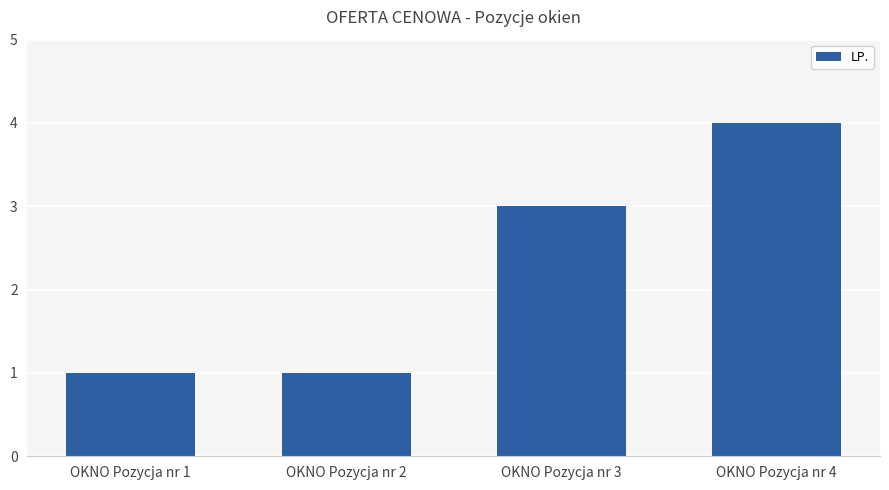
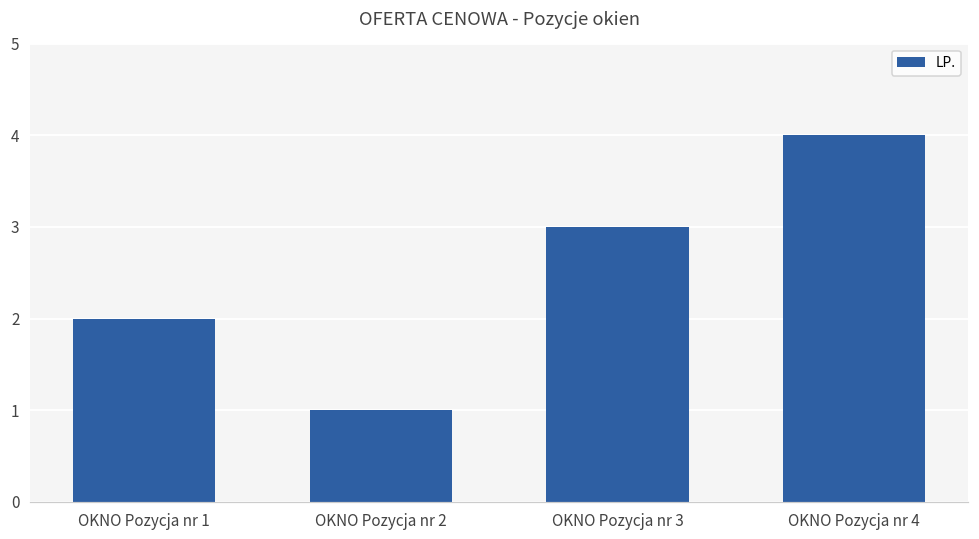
OKNO Pozycja nr 1: 1 -> 2
